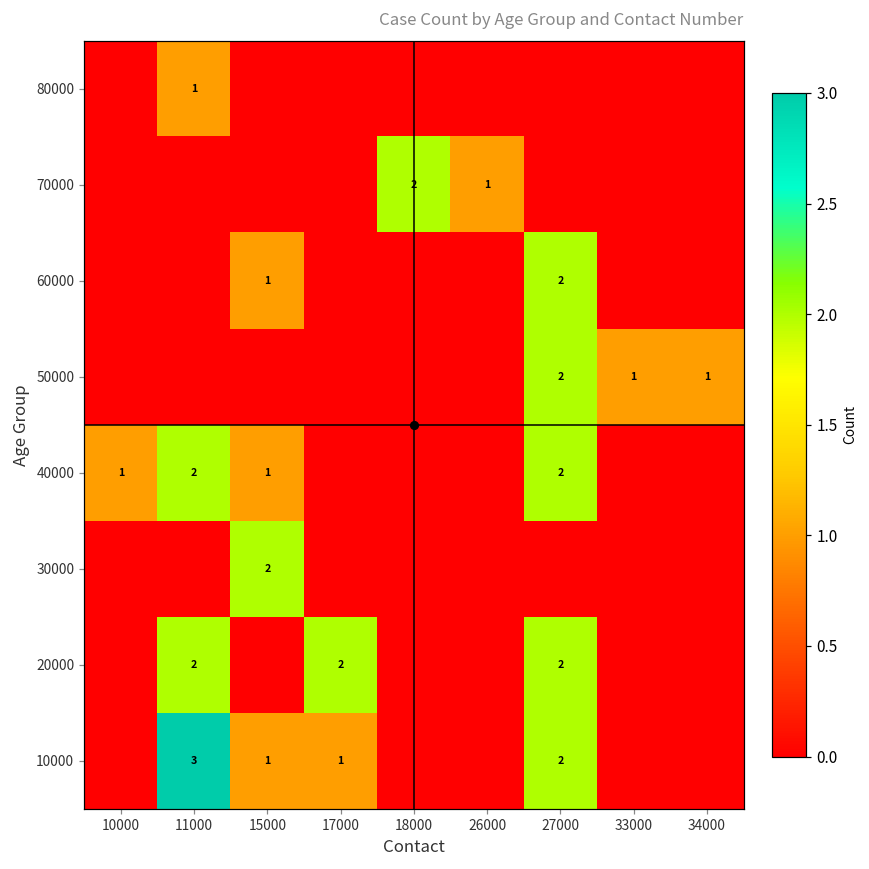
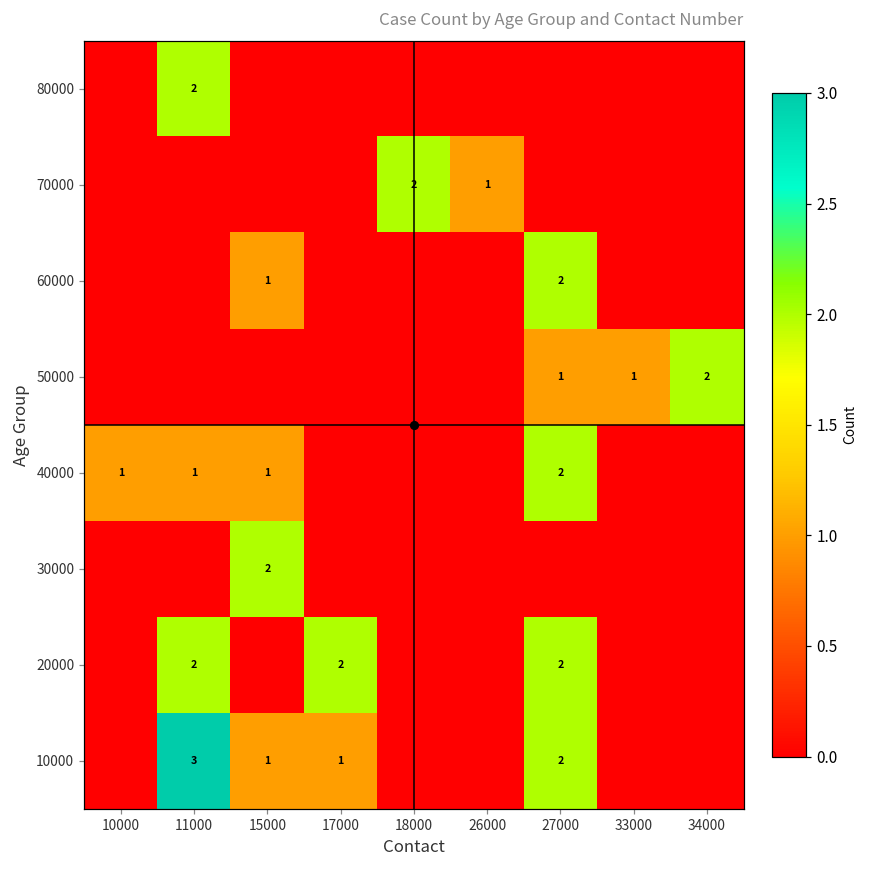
80000, 11000: 1 -> 2
50000, 27000: 2 -> 1
50000, 34000: 1 -> 2
40000, 11000: 2 -> 1
